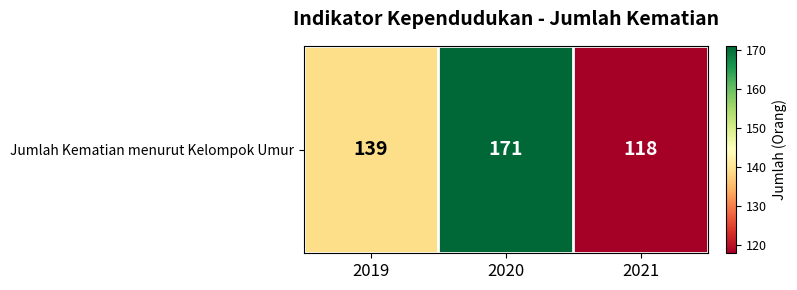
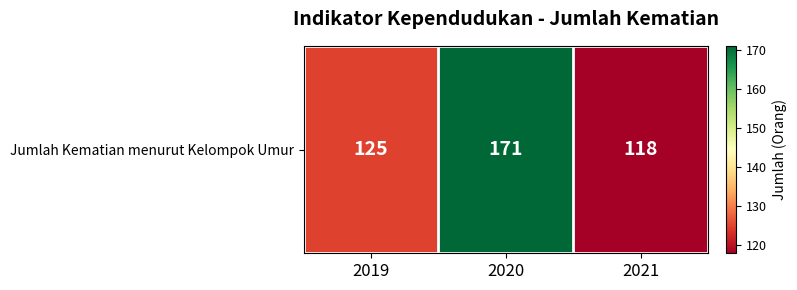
Jumlah Kematian menurut Kelompok Umur, 2019: 139 -> 125
